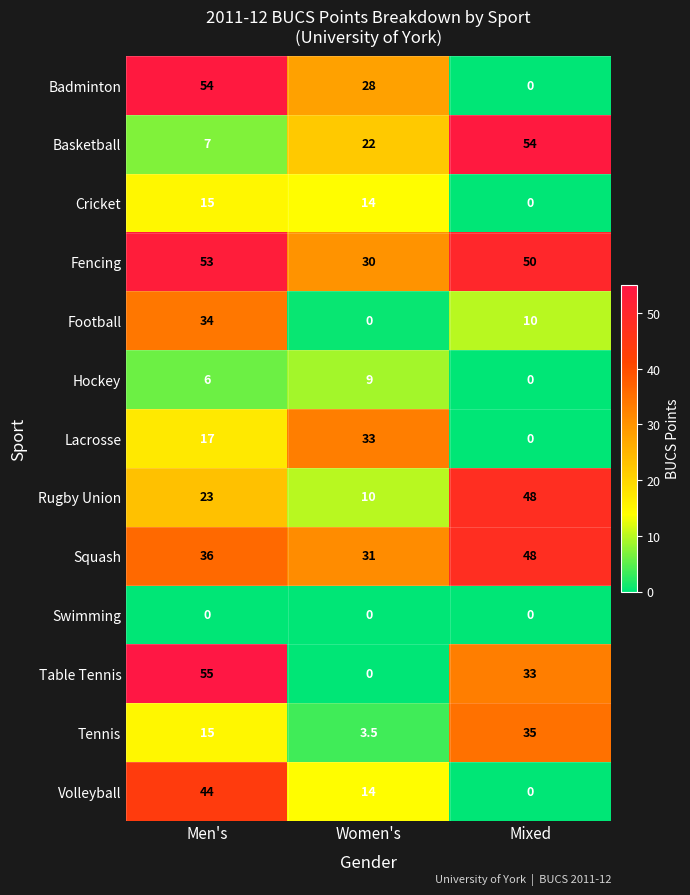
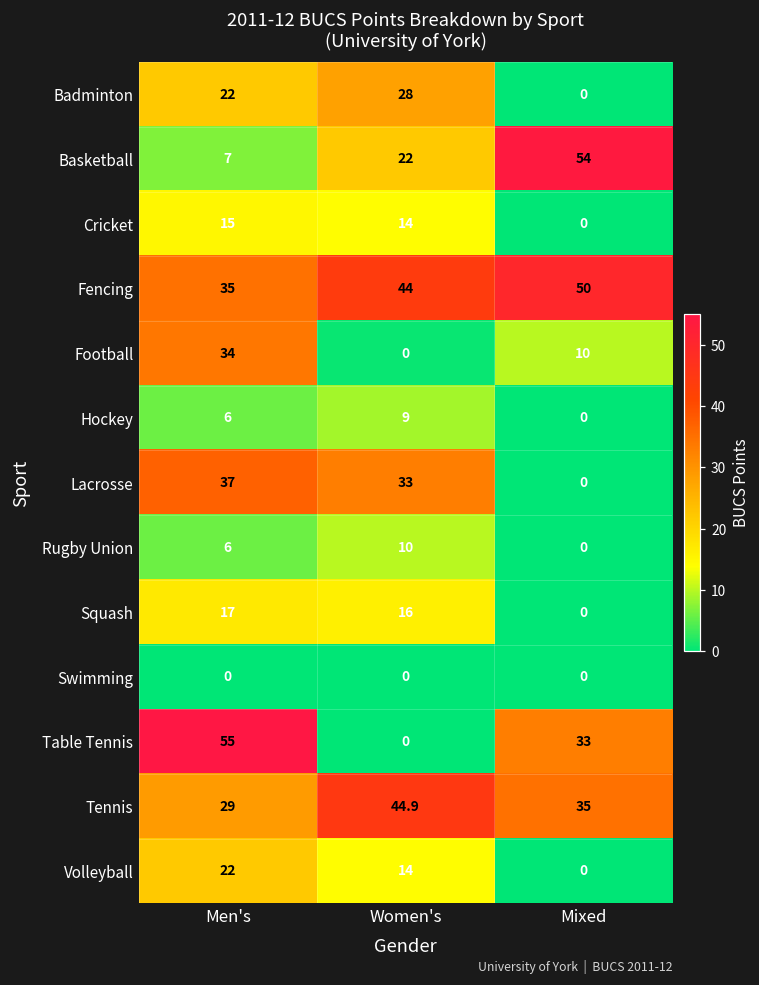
Badminton, Men's: 54 -> 22
Fencing, Men's: 53 -> 35
Fencing, Women's: 30 -> 44
Lacrosse, Men's: 17 -> 37
Rugby Union, Men's: 23 -> 6
Rugby Union, Mixed: 48 -> 0
Squash, Men's: 36 -> 17
Squash, Women's: 31 -> 16
Squash, Mixed: 48 -> 0
Tennis, Men's: 15 -> 29
Tennis, Women's: 3.5 -> 44.9
Volleyball, Men's: 44 -> 22
